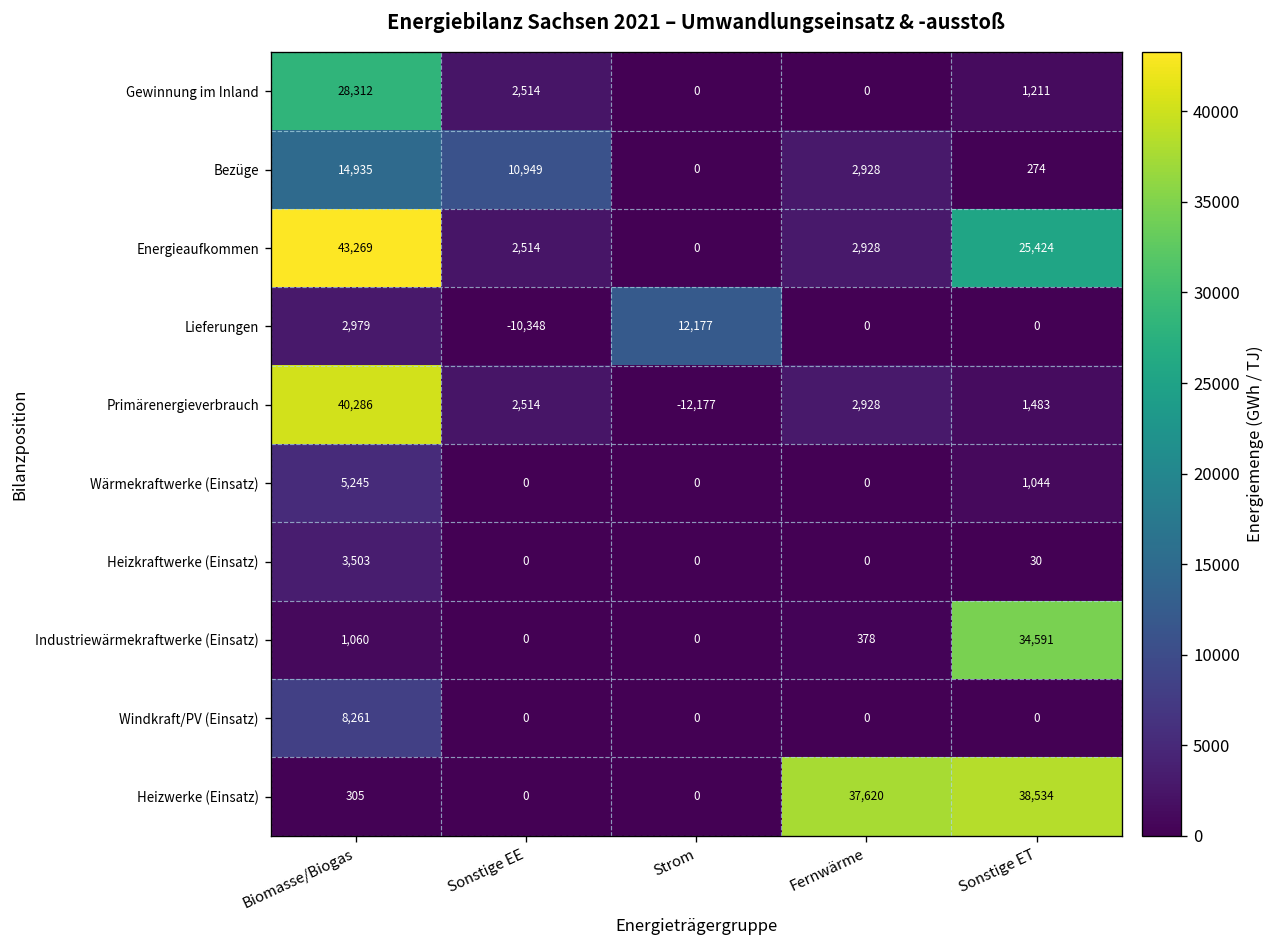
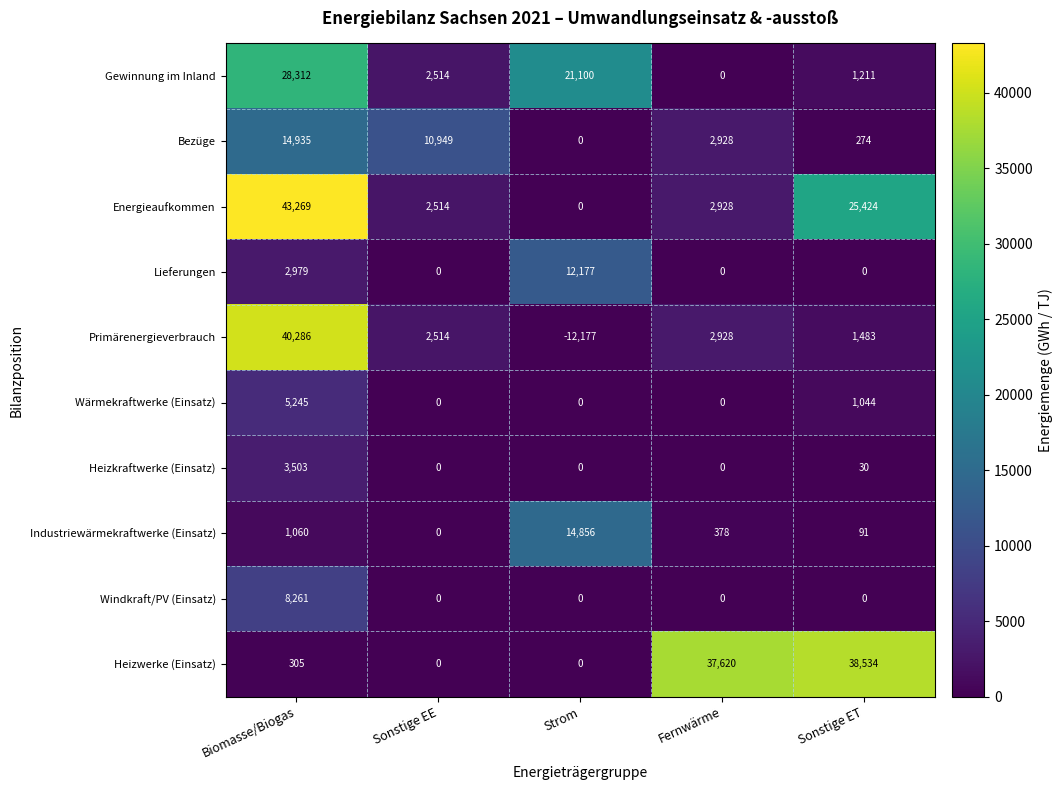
Gewinnung im Inland, Strom: 0 -> 21,100
Lieferungen, Sonstige EE: -10,348 -> 0
Industriewärmekraftwerke (Einsatz), Strom: 0 -> 14,856
Industriewärmekraftwerke (Einsatz), Sonstige ET: 34,591 -> 91
